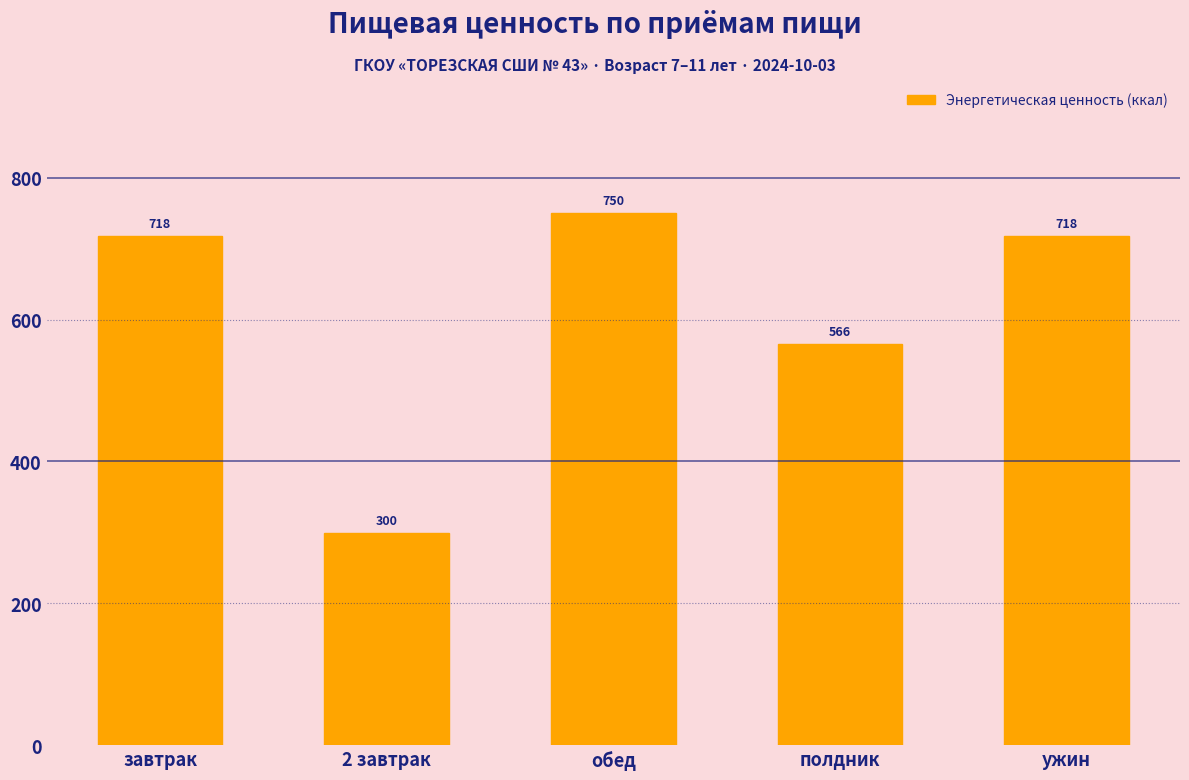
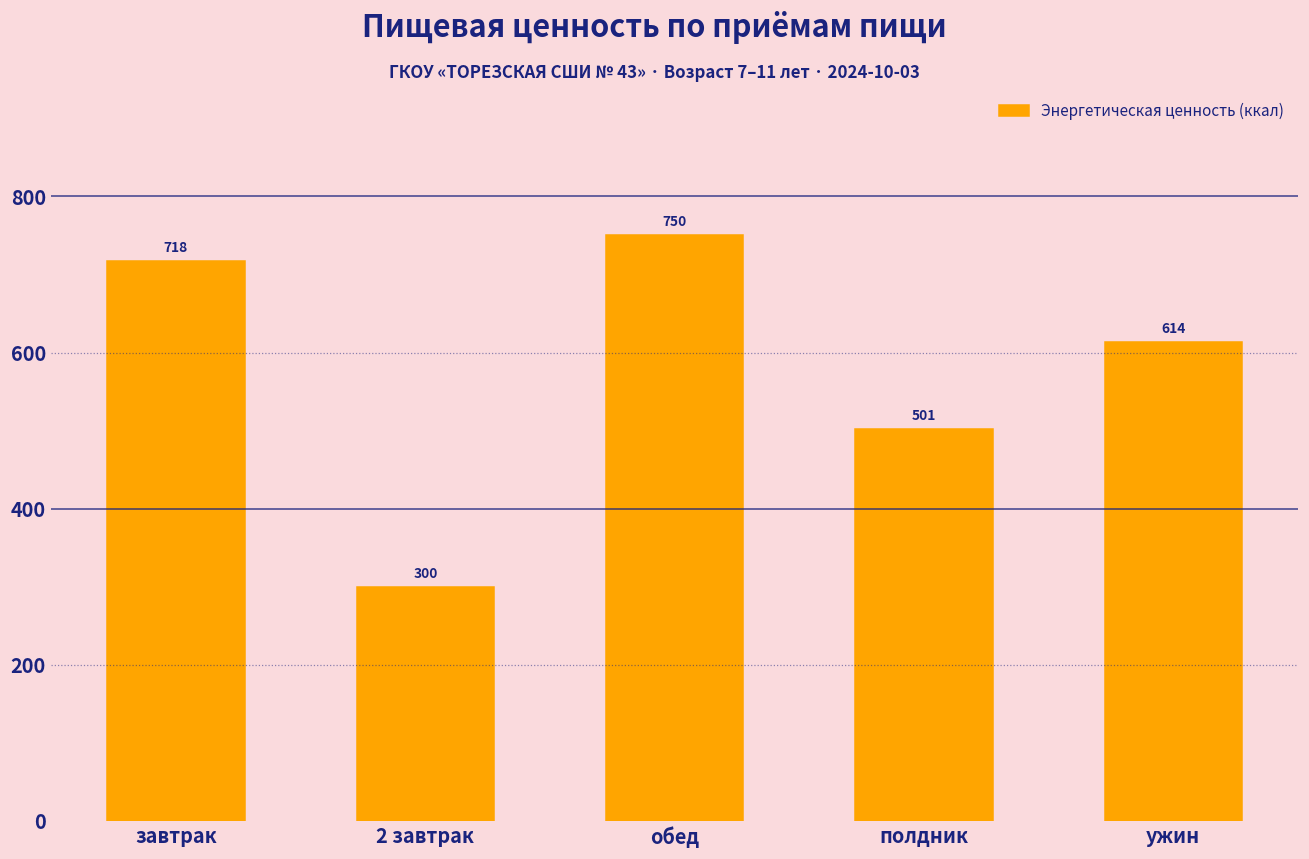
полдник: 566 -> 501
ужин: 718 -> 614
